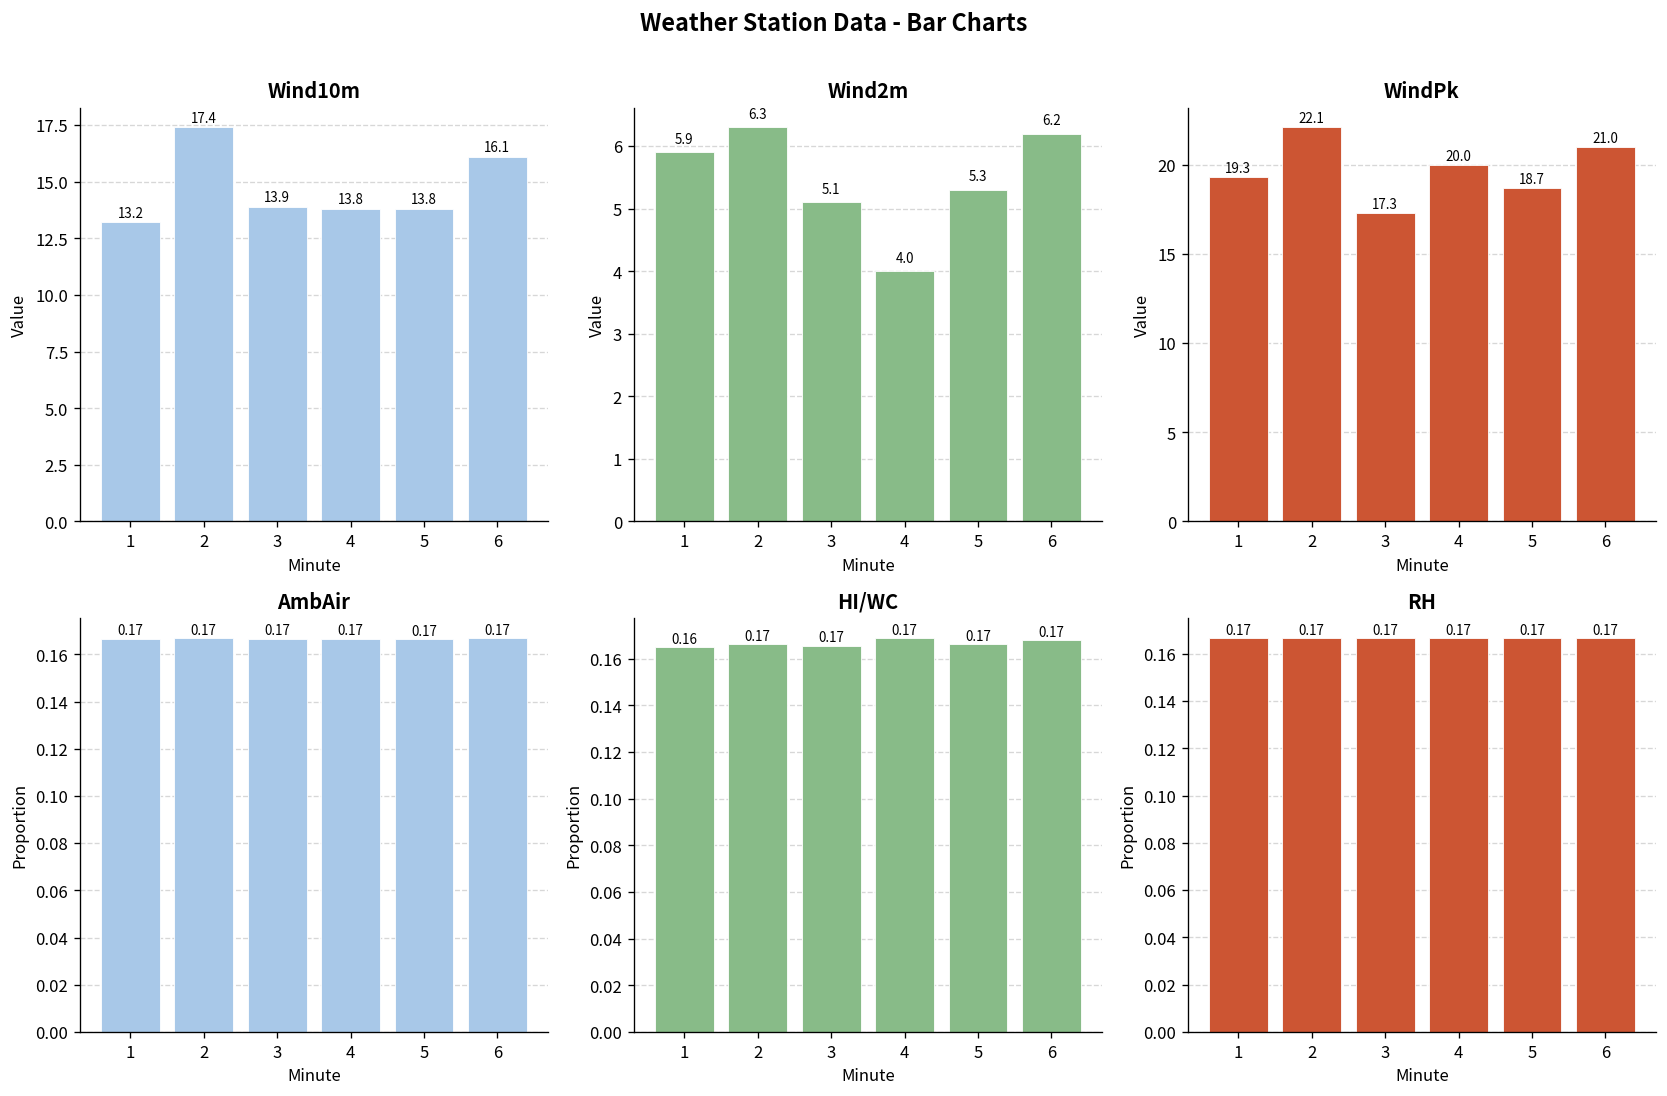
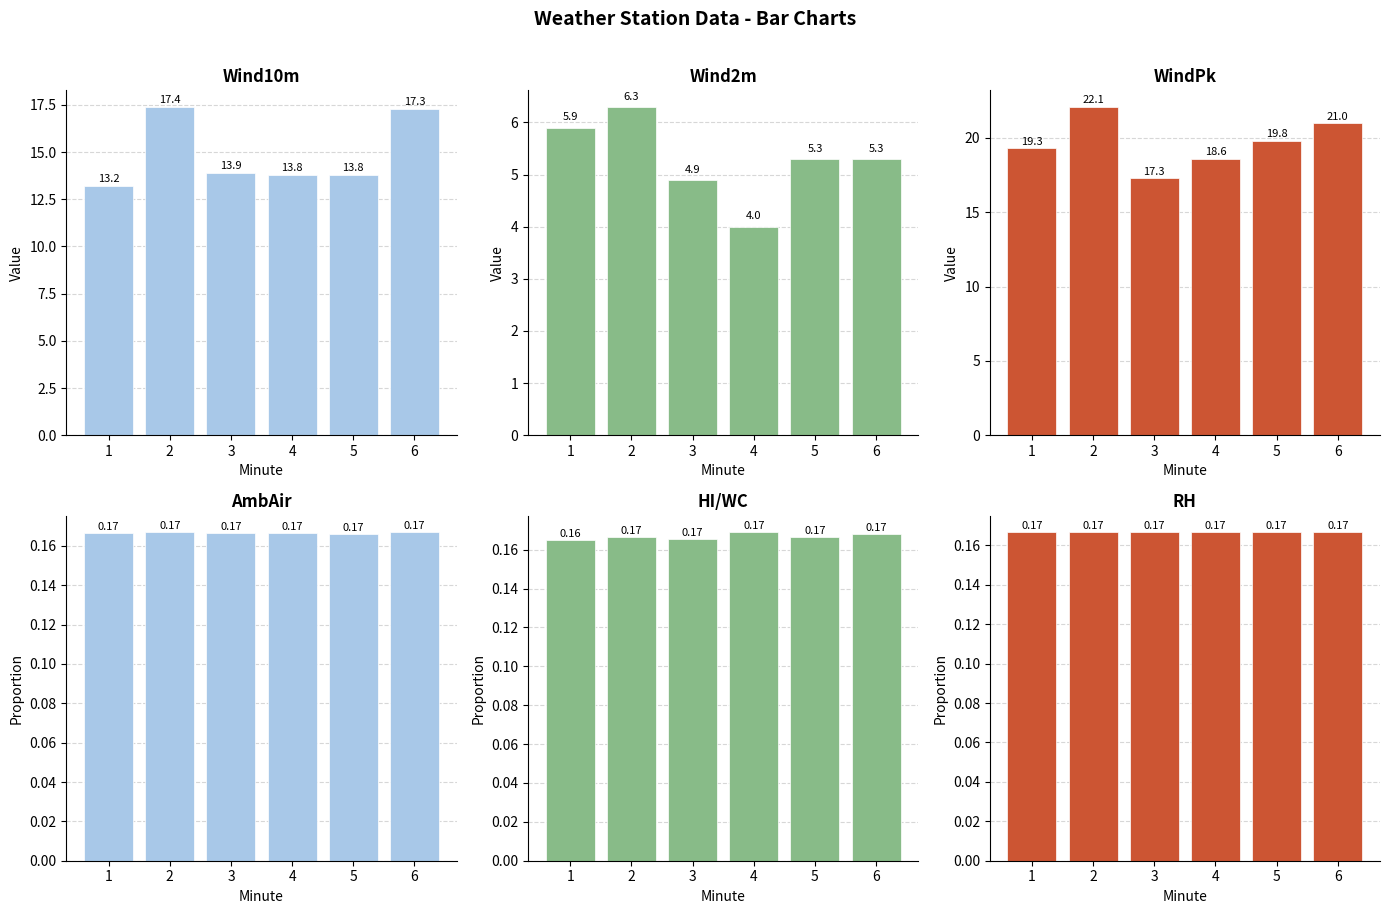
Wind10m, 6: 16.1 -> 17.3
Wind2m, 3: 5.1 -> 4.9
Wind2m, 6: 6.2 -> 5.3
WindPk, 4: 20.0 -> 18.6
WindPk, 5: 18.7 -> 19.8
